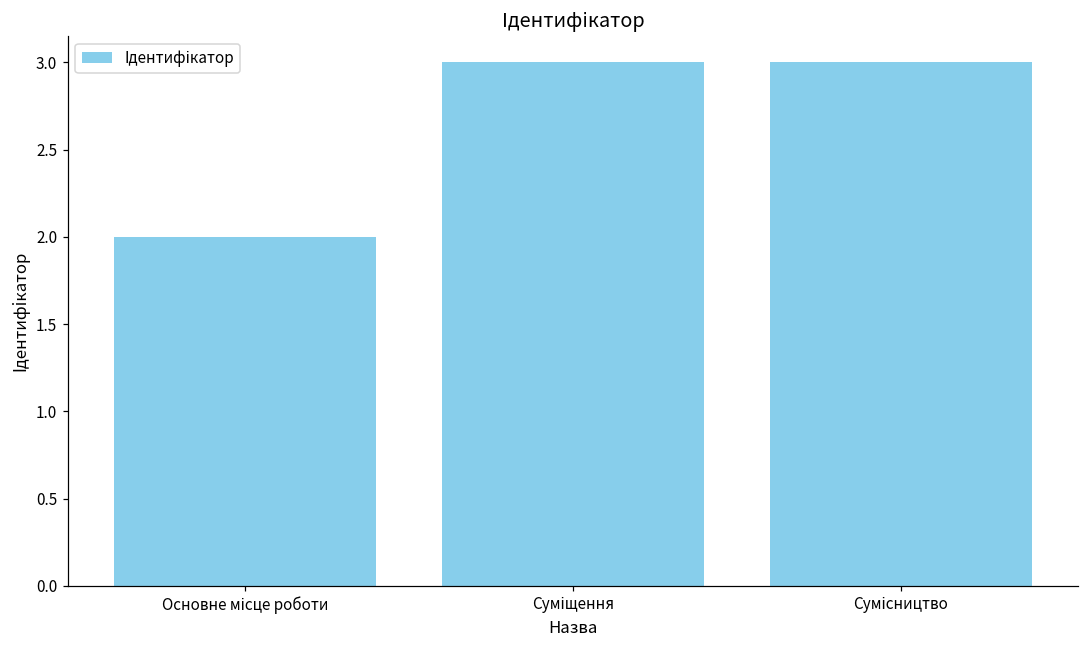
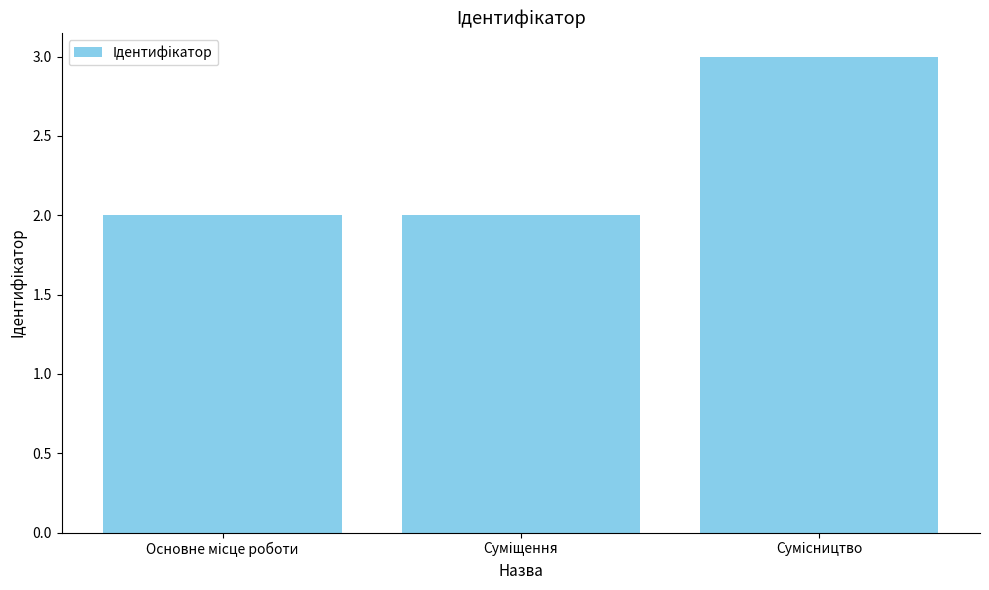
Суміщення: 3 -> 2
